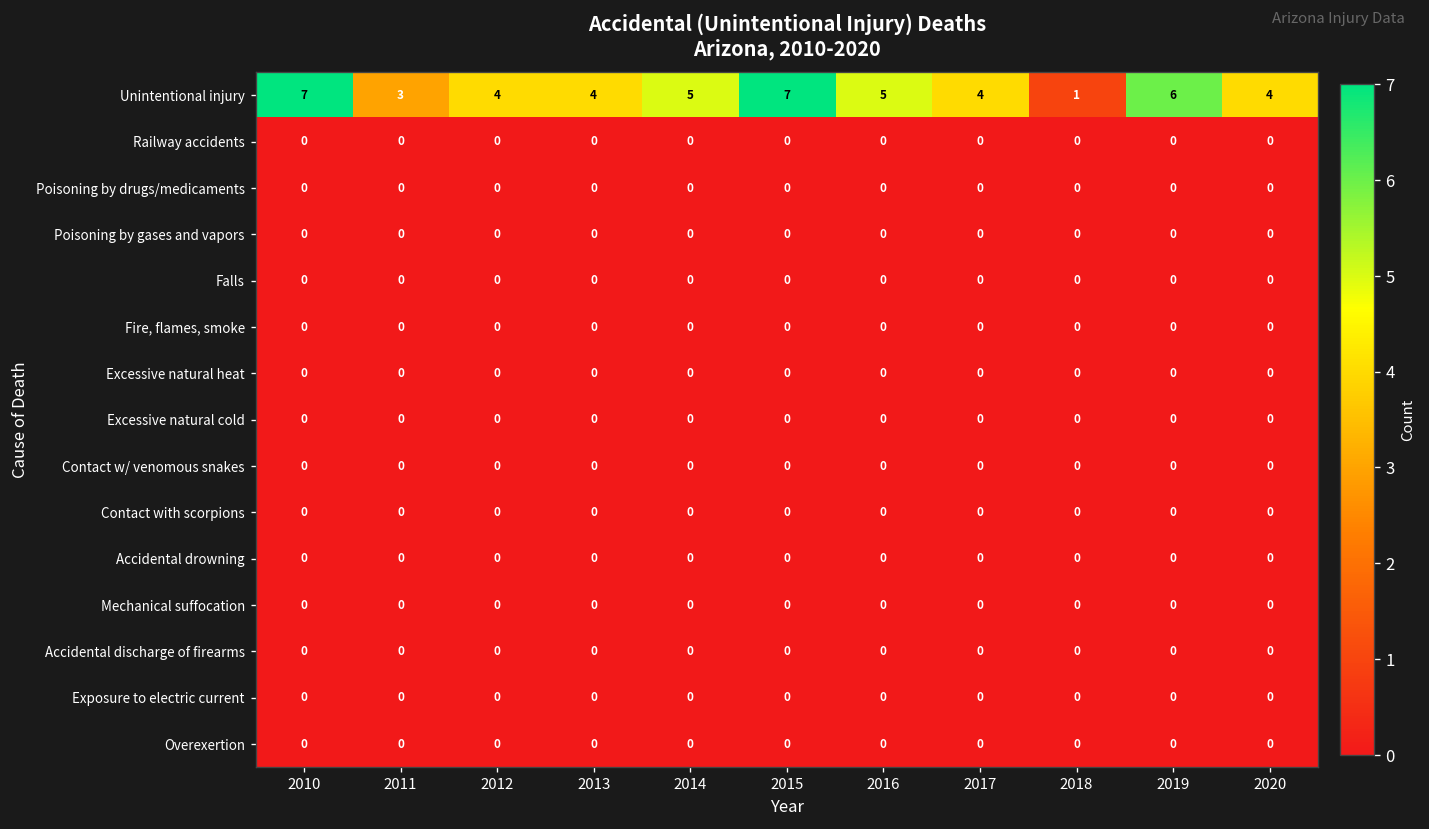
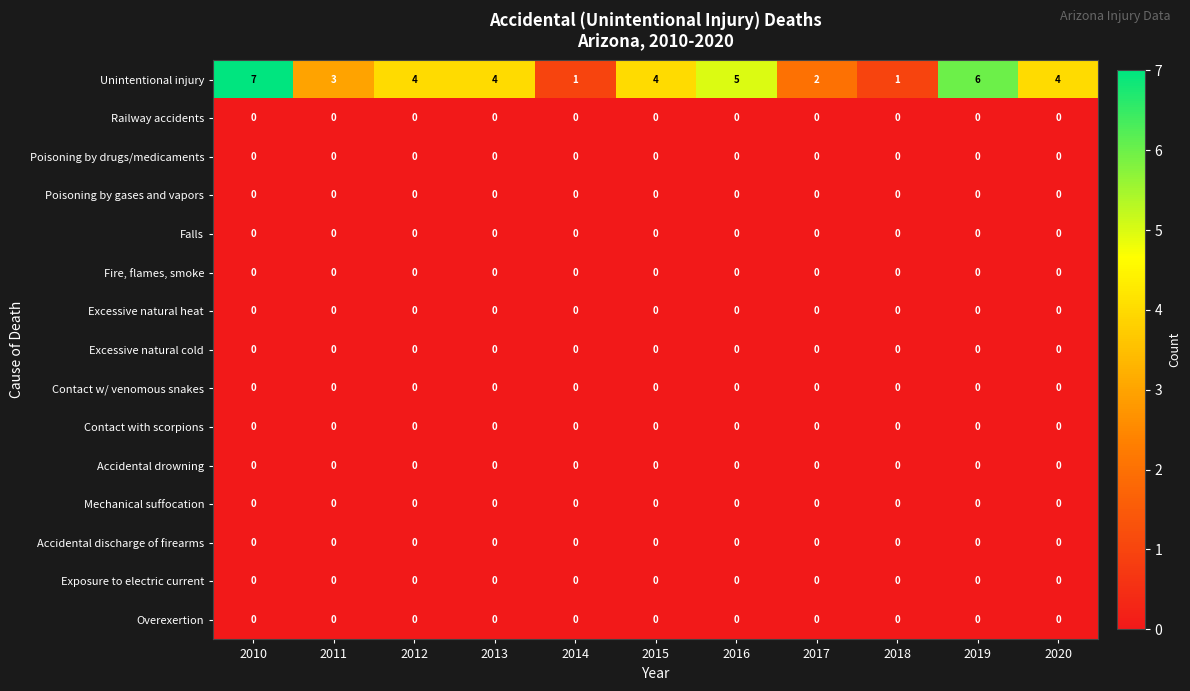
Unintentional injury, 2014: 5 -> 1
Unintentional injury, 2015: 7 -> 4
Unintentional injury, 2017: 4 -> 2
